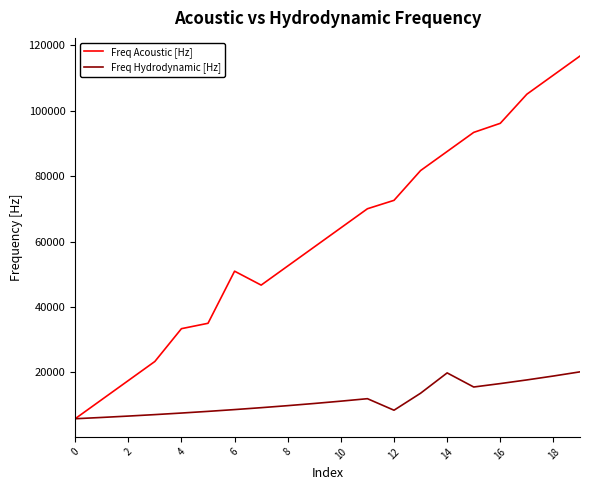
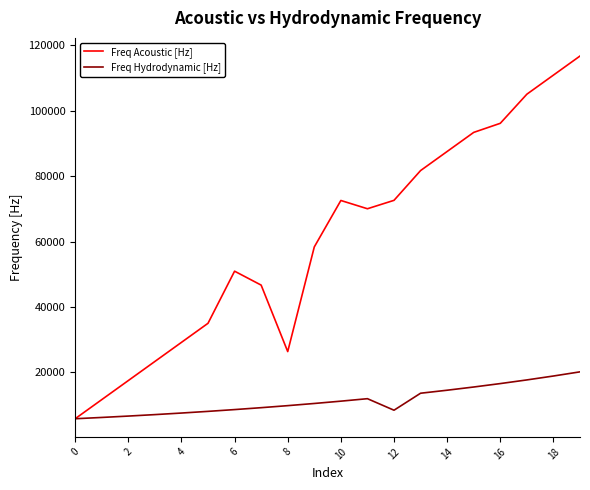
Freq Acoustic [Hz], 4: 33000 -> 29000
Freq Acoustic [Hz], 8: 53000 -> 26000
Freq Acoustic [Hz], 10: 64000 -> 73000
Freq Hydrodynamic [Hz], 14: 20000 -> 15000
